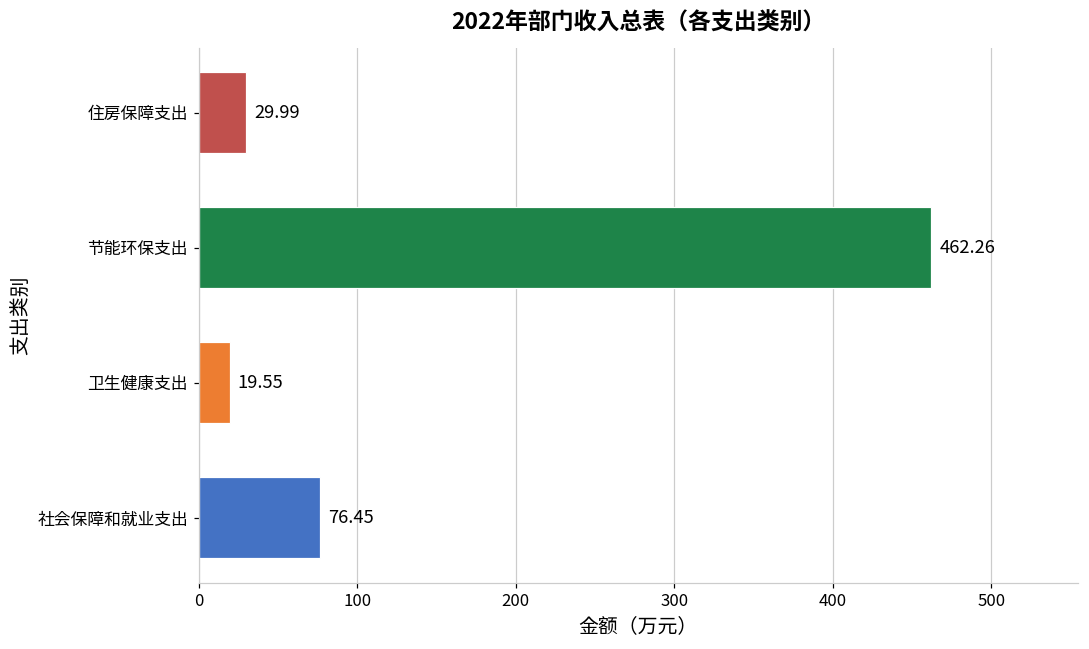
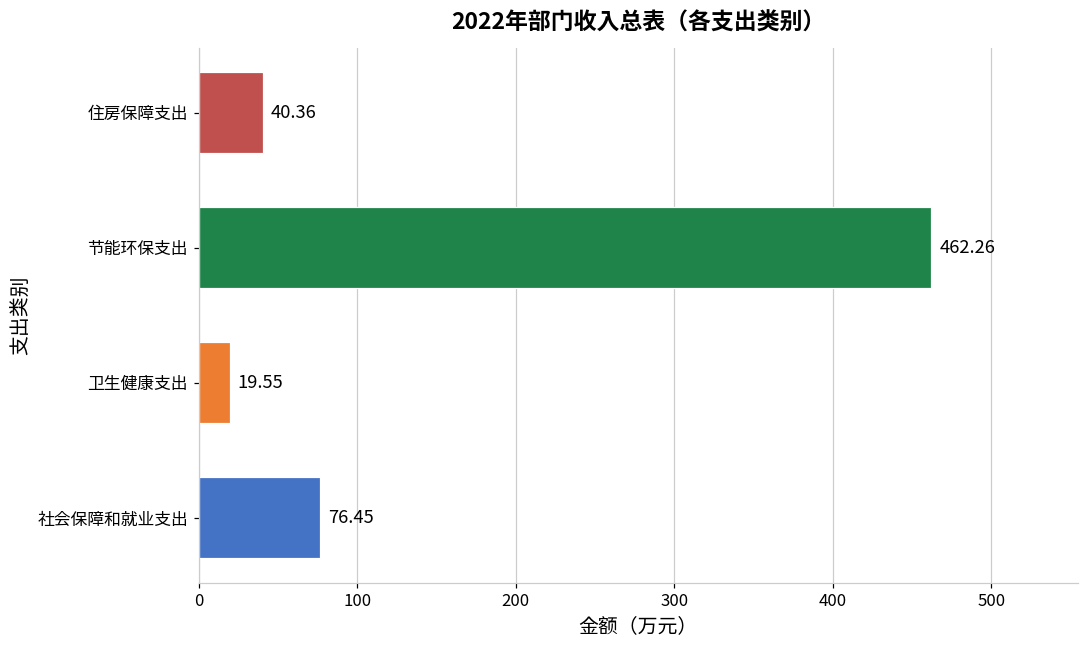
住房保障支出: 29.99 -> 40.36
